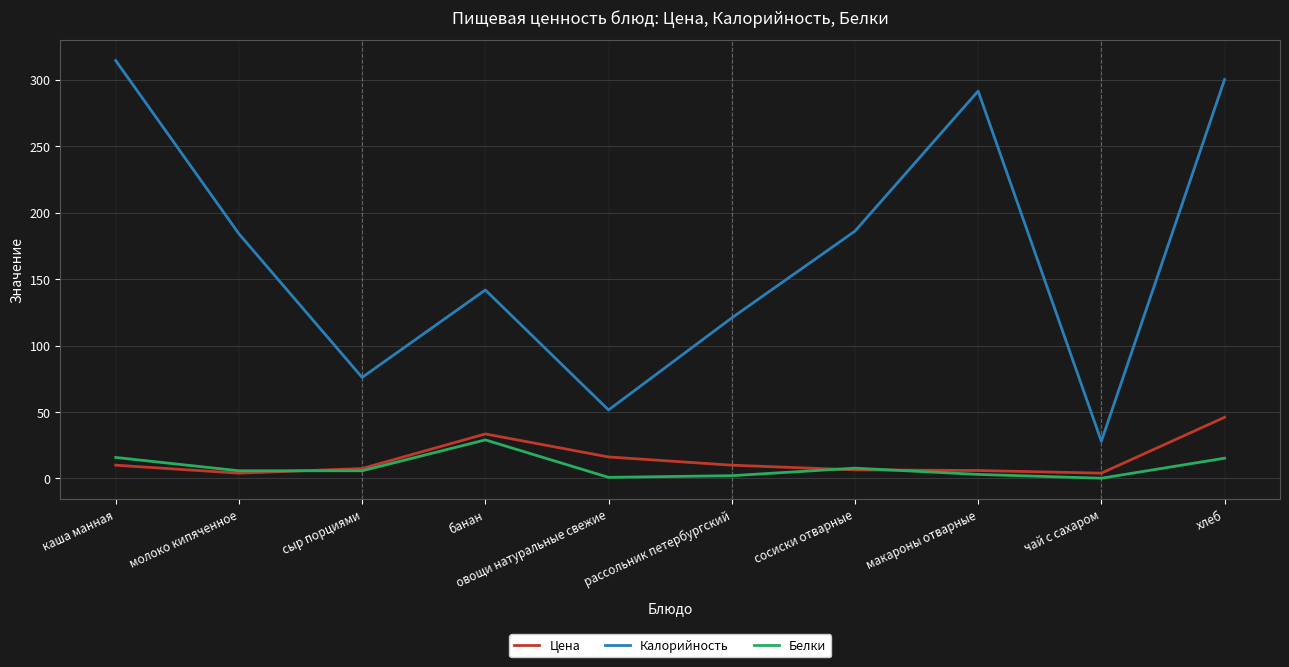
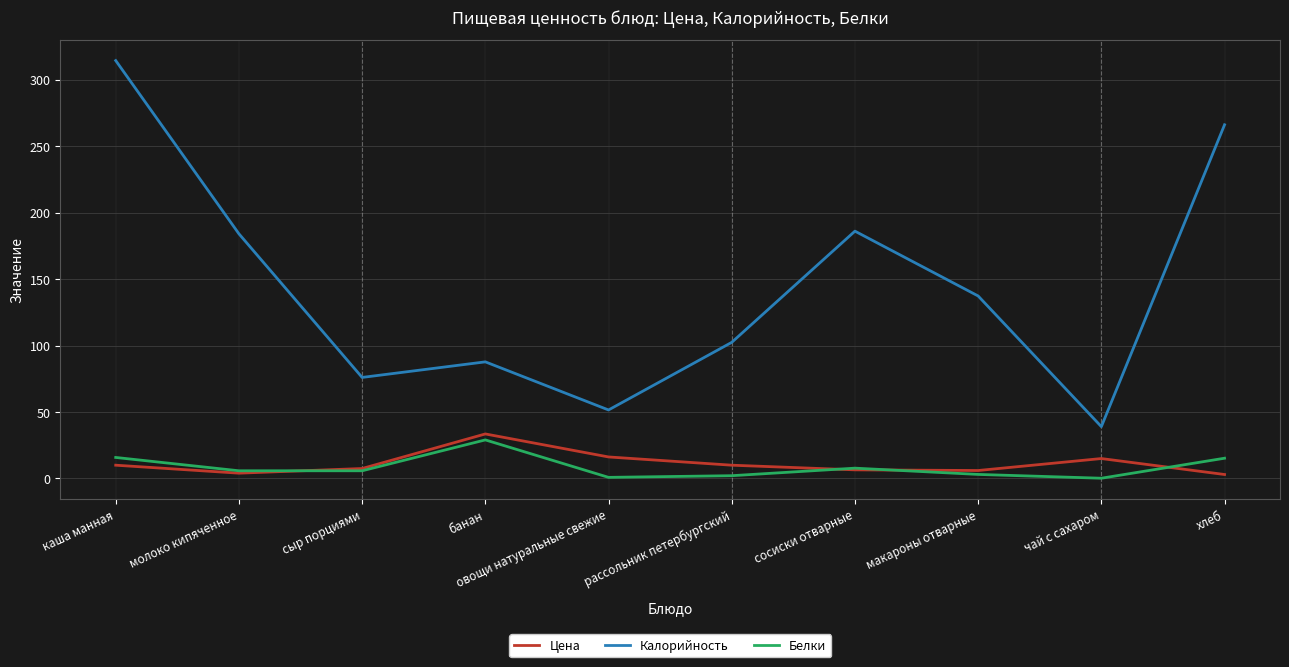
Калорийность, банан: 142 -> 88
Калорийность, рассольник петербургский: 121 -> 102
Калорийность, макароны отварные: 291 -> 137
Цена, чай с сахаром: 4 -> 15
Калорийность, чай с сахаром: 28 -> 39
Цена, хлеб: 46 -> 3
Калорийность, хлеб: 300 -> 266
